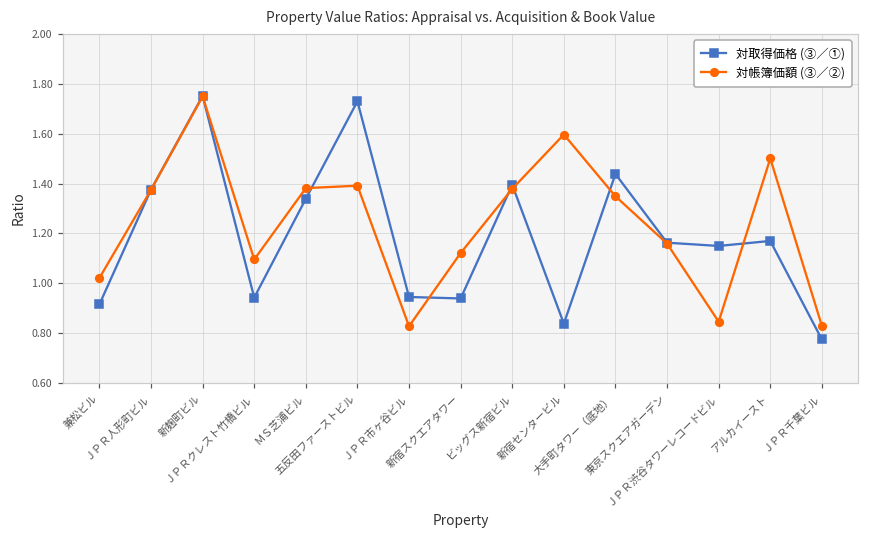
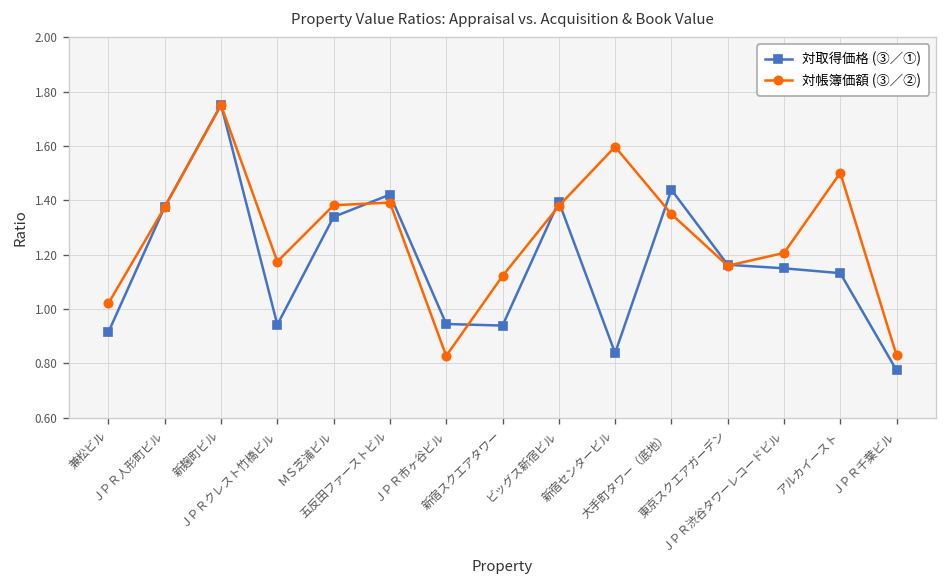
対帳簿価額 (③／②), ＪＰＲクレスト竹橋ビル: 1.10 -> 1.17
対取得価格 (③／①), 五反田ファーストビル: 1.73 -> 1.42
対帳簿価額 (③／②), ＪＰＲ渋谷タワーレコードビル: 0.85 -> 1.21
対取得価格 (③／①), アルカイースト: 1.17 -> 1.13
